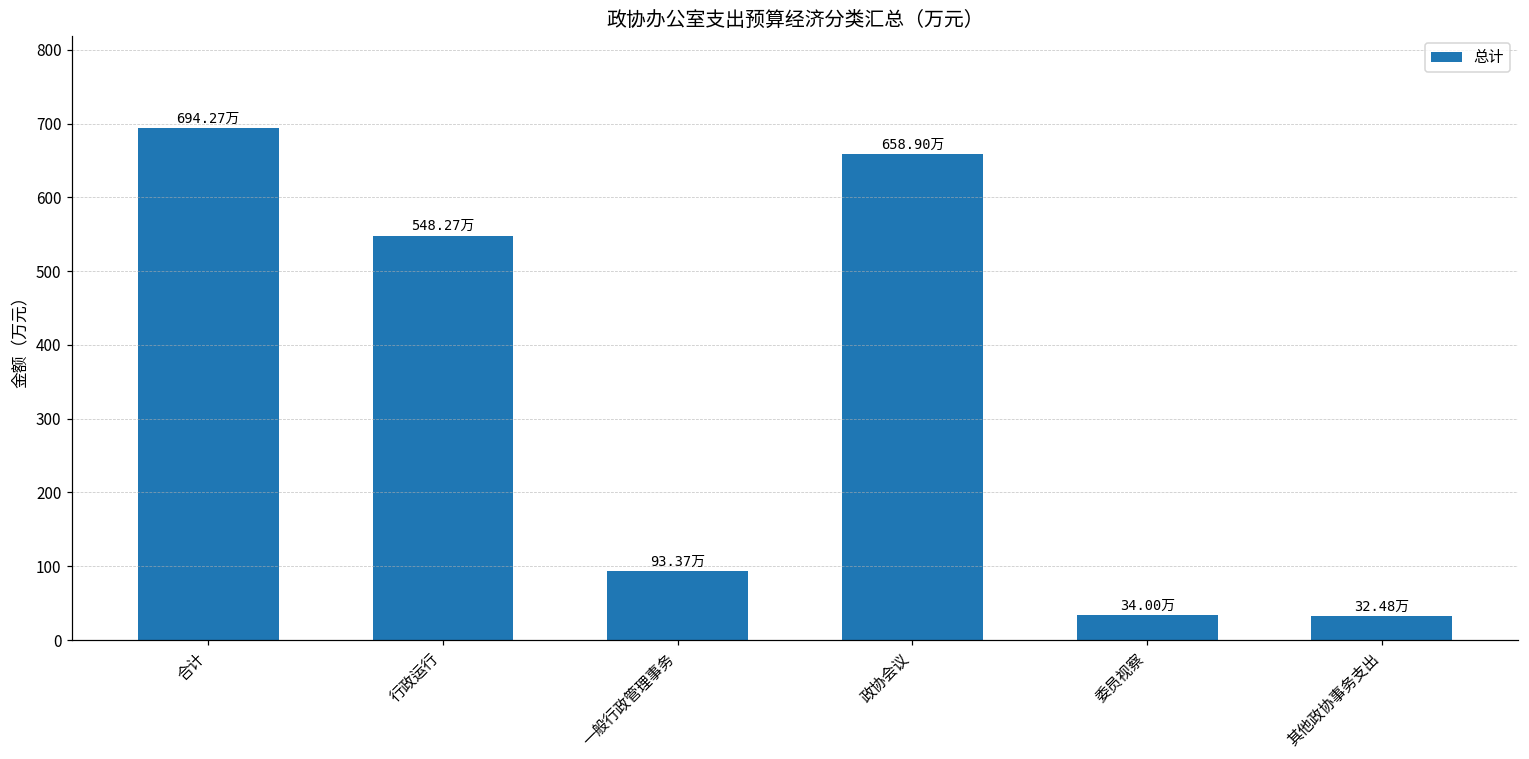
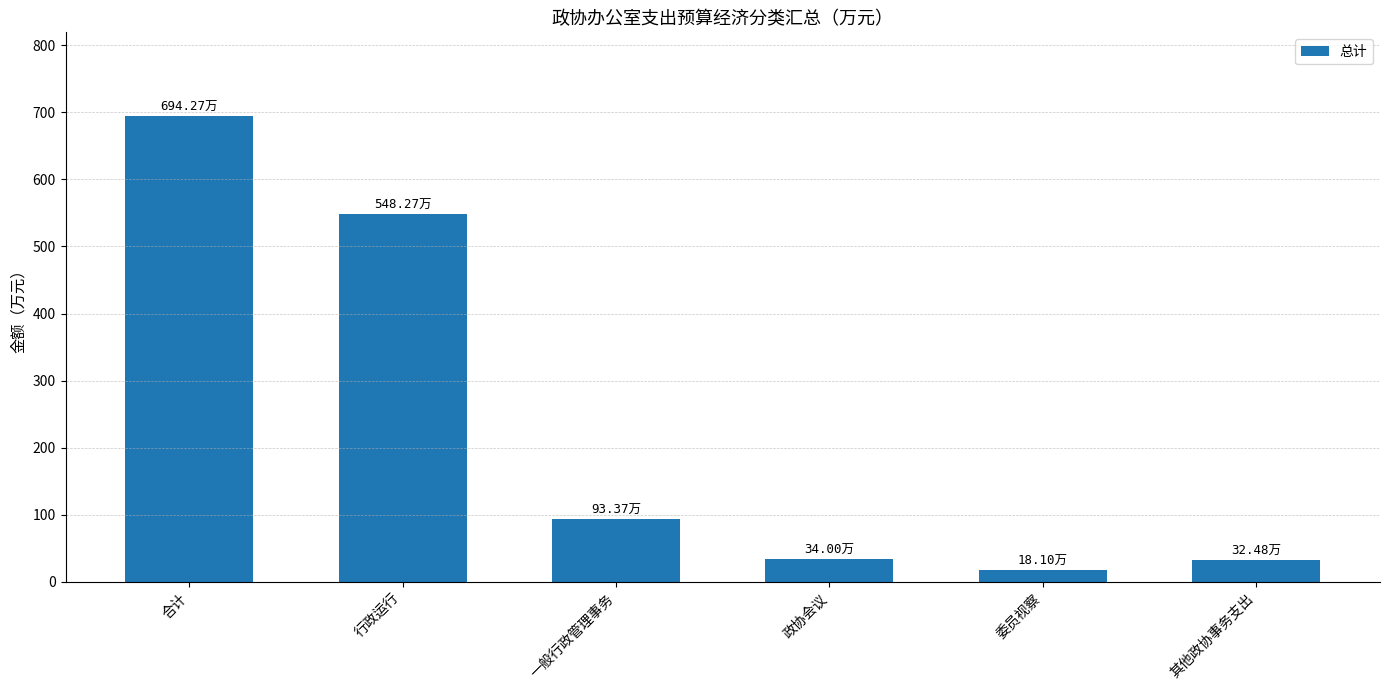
政协会议: 658.90万 -> 34.00万
委员视察: 34.00万 -> 18.10万
